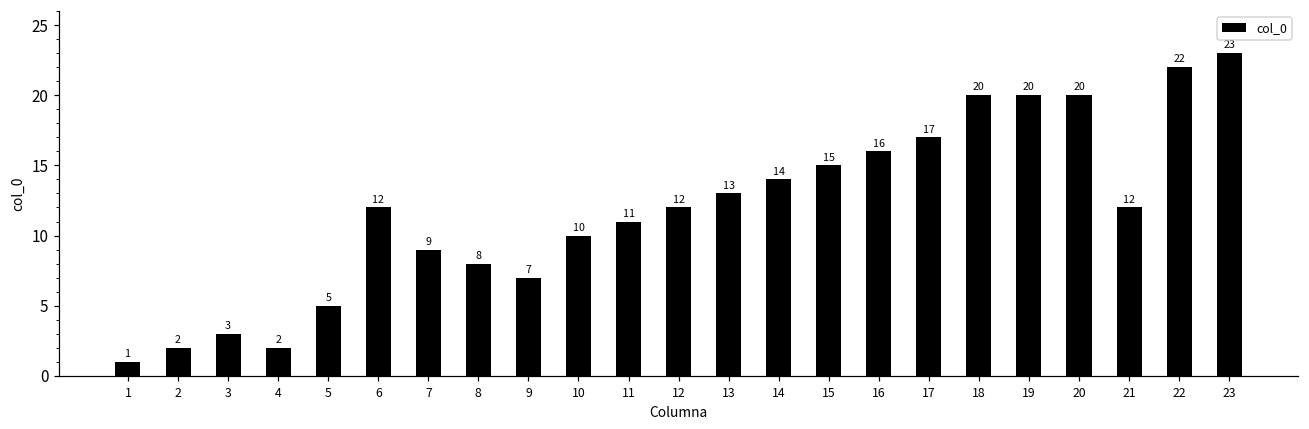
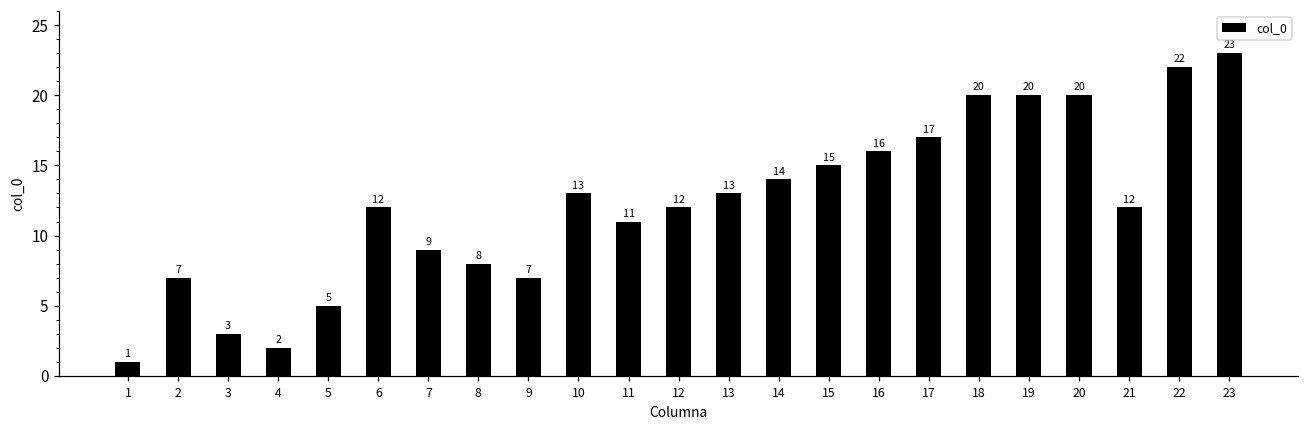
2: 2 -> 7
10: 10 -> 13
